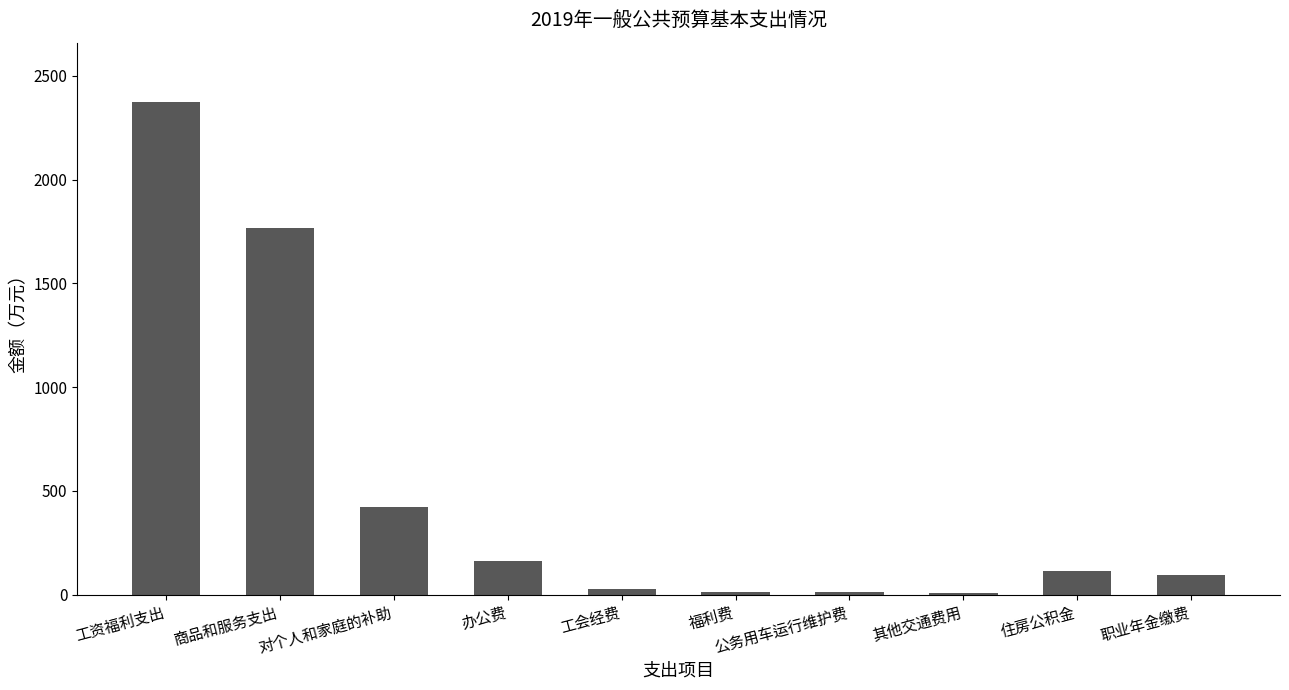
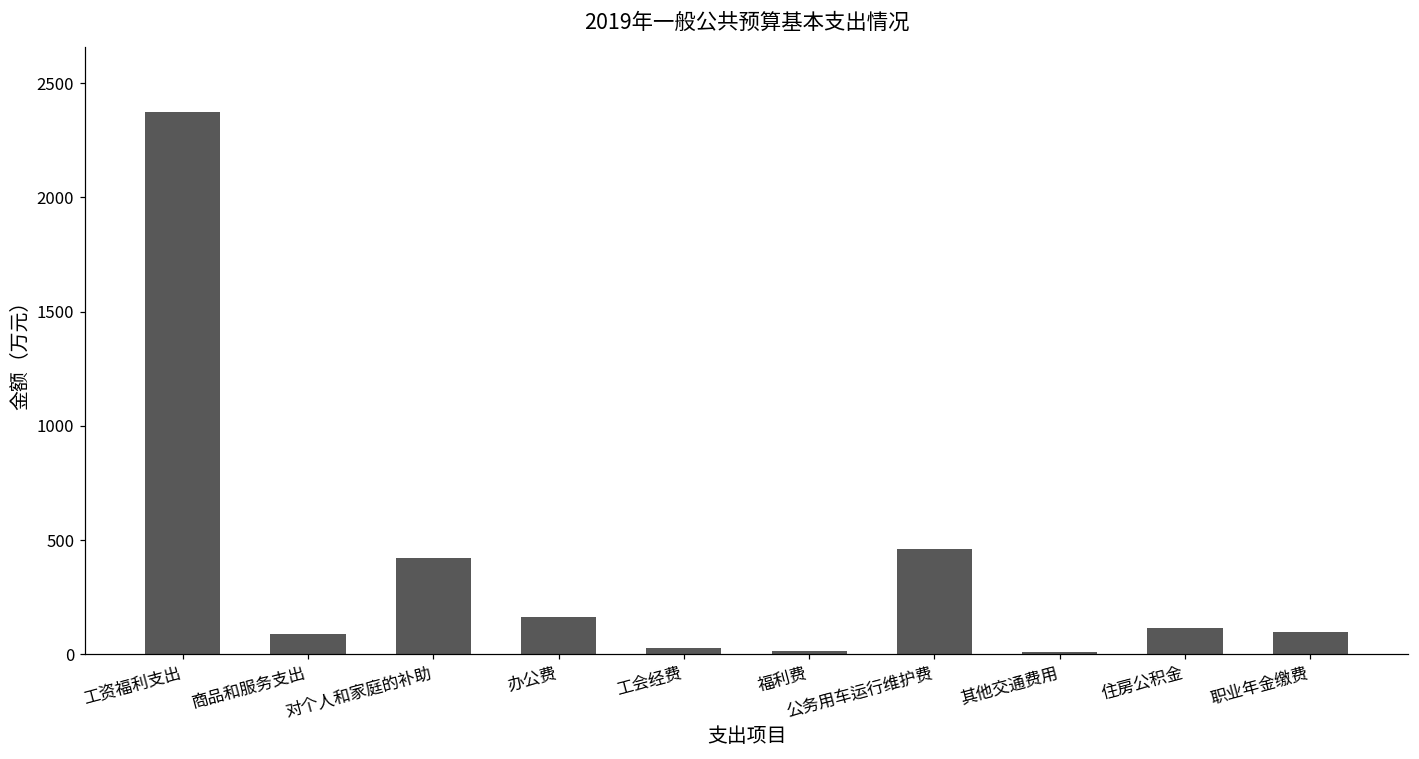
商品和服务支出: 1770 -> 90
公务用车运行维护费: 10 -> 460
